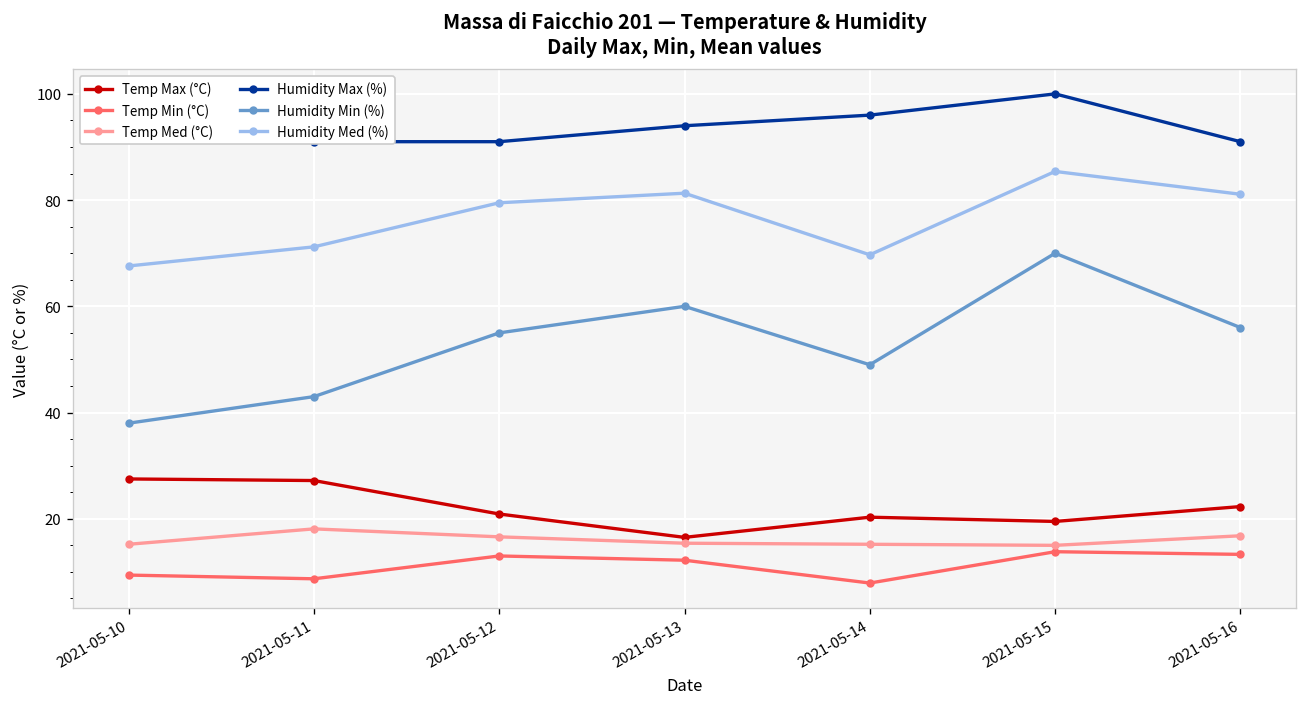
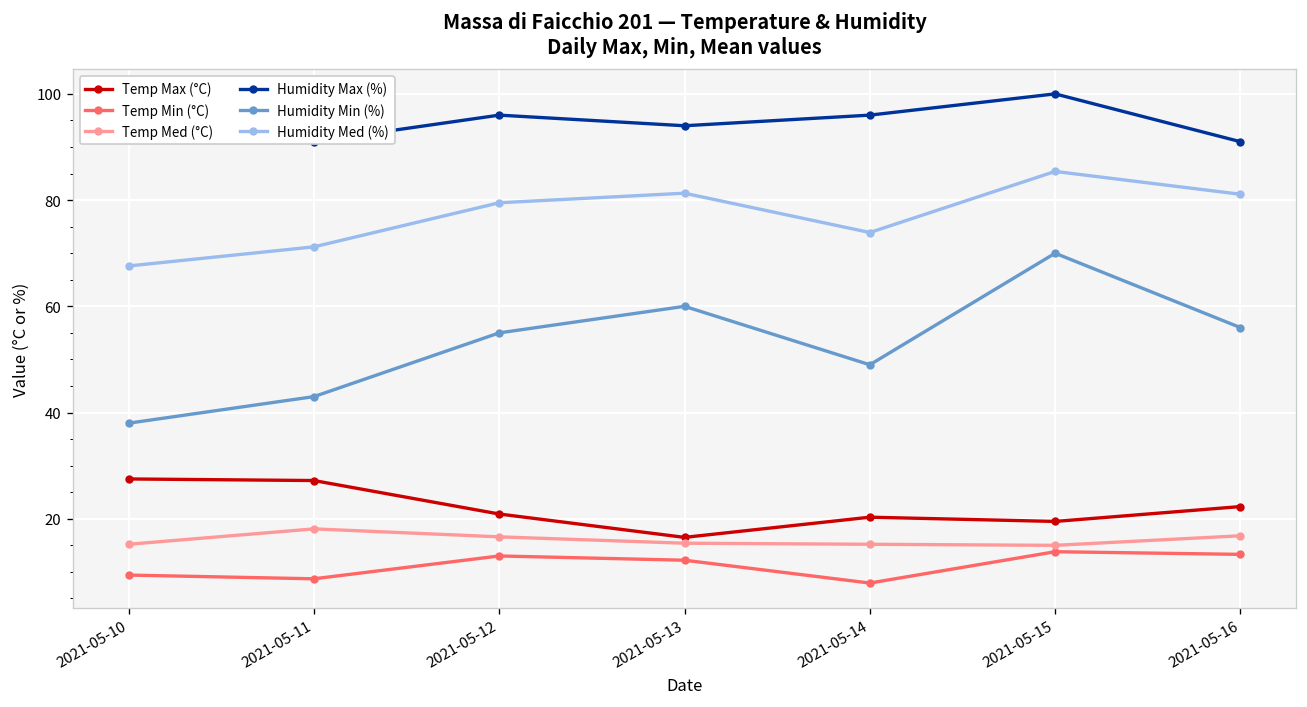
Humidity Max (%), 2021-05-12: 91 -> 96
Humidity Med (%), 2021-05-14: 70 -> 74
